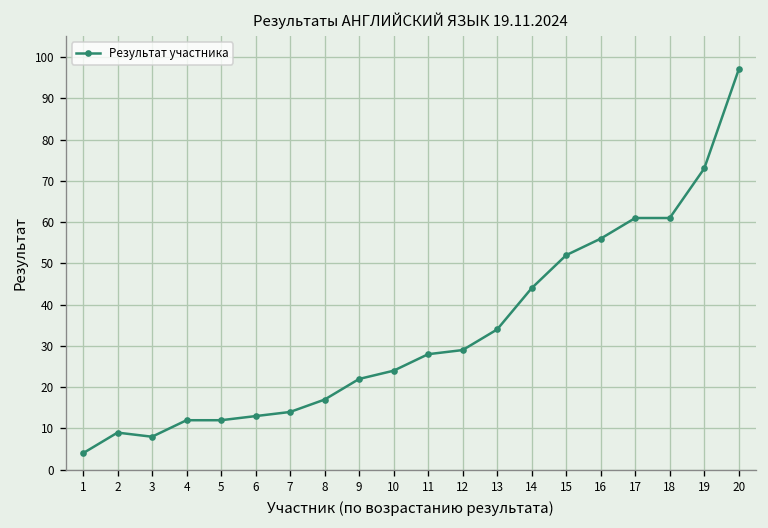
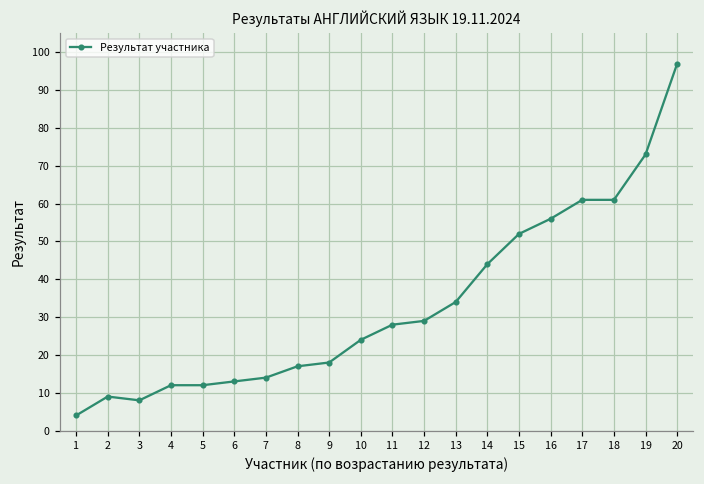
9: 22 -> 18
